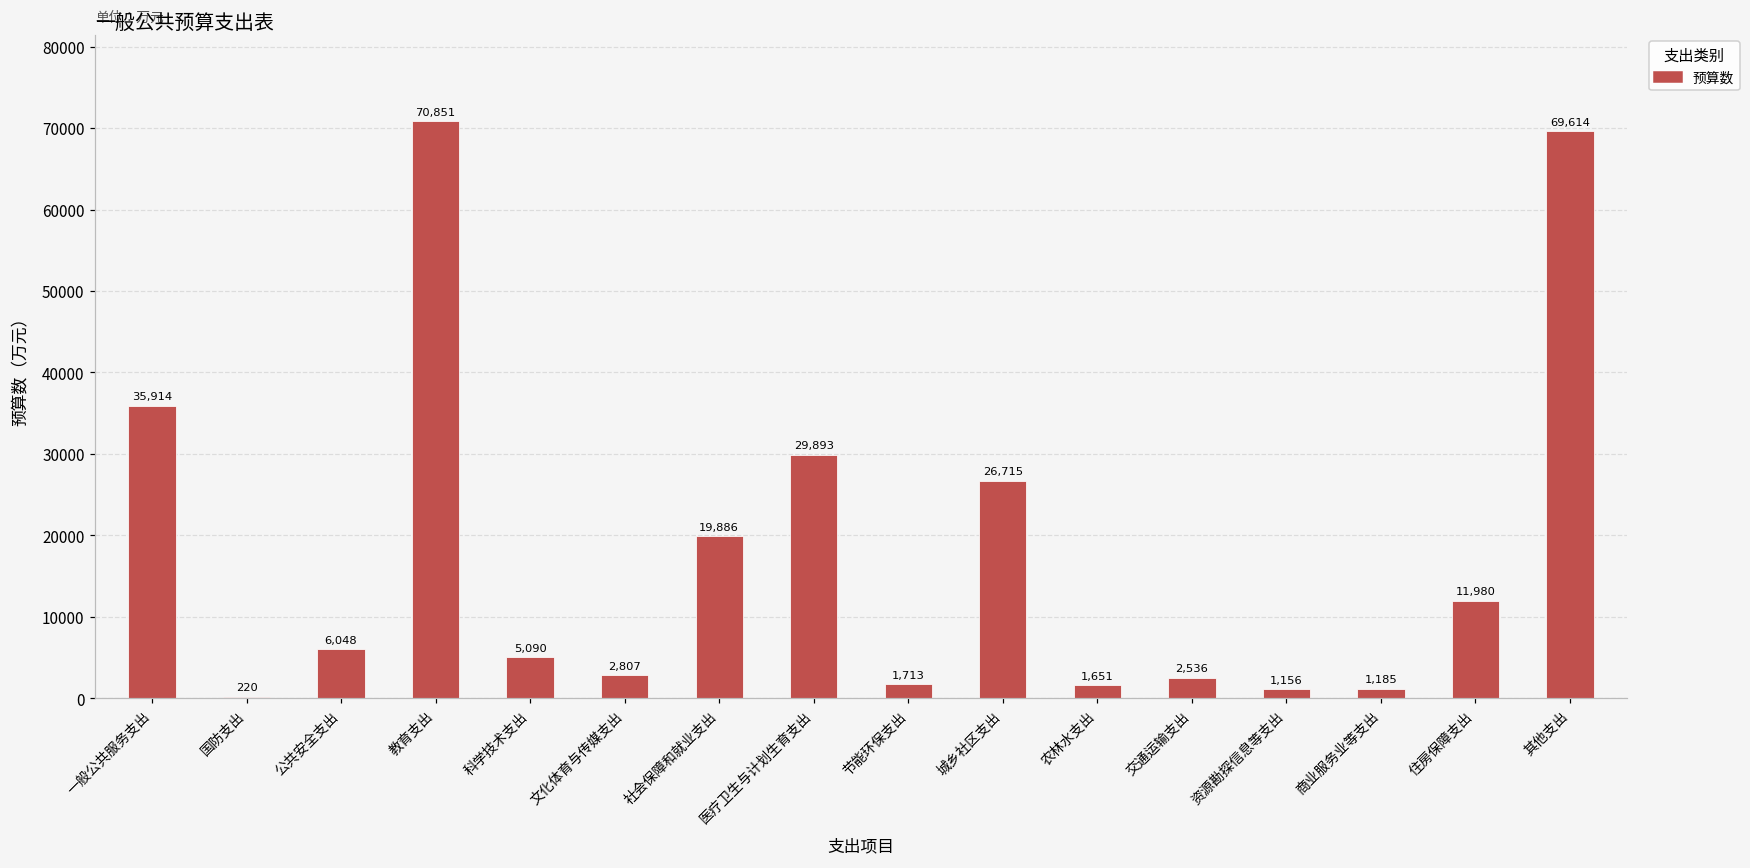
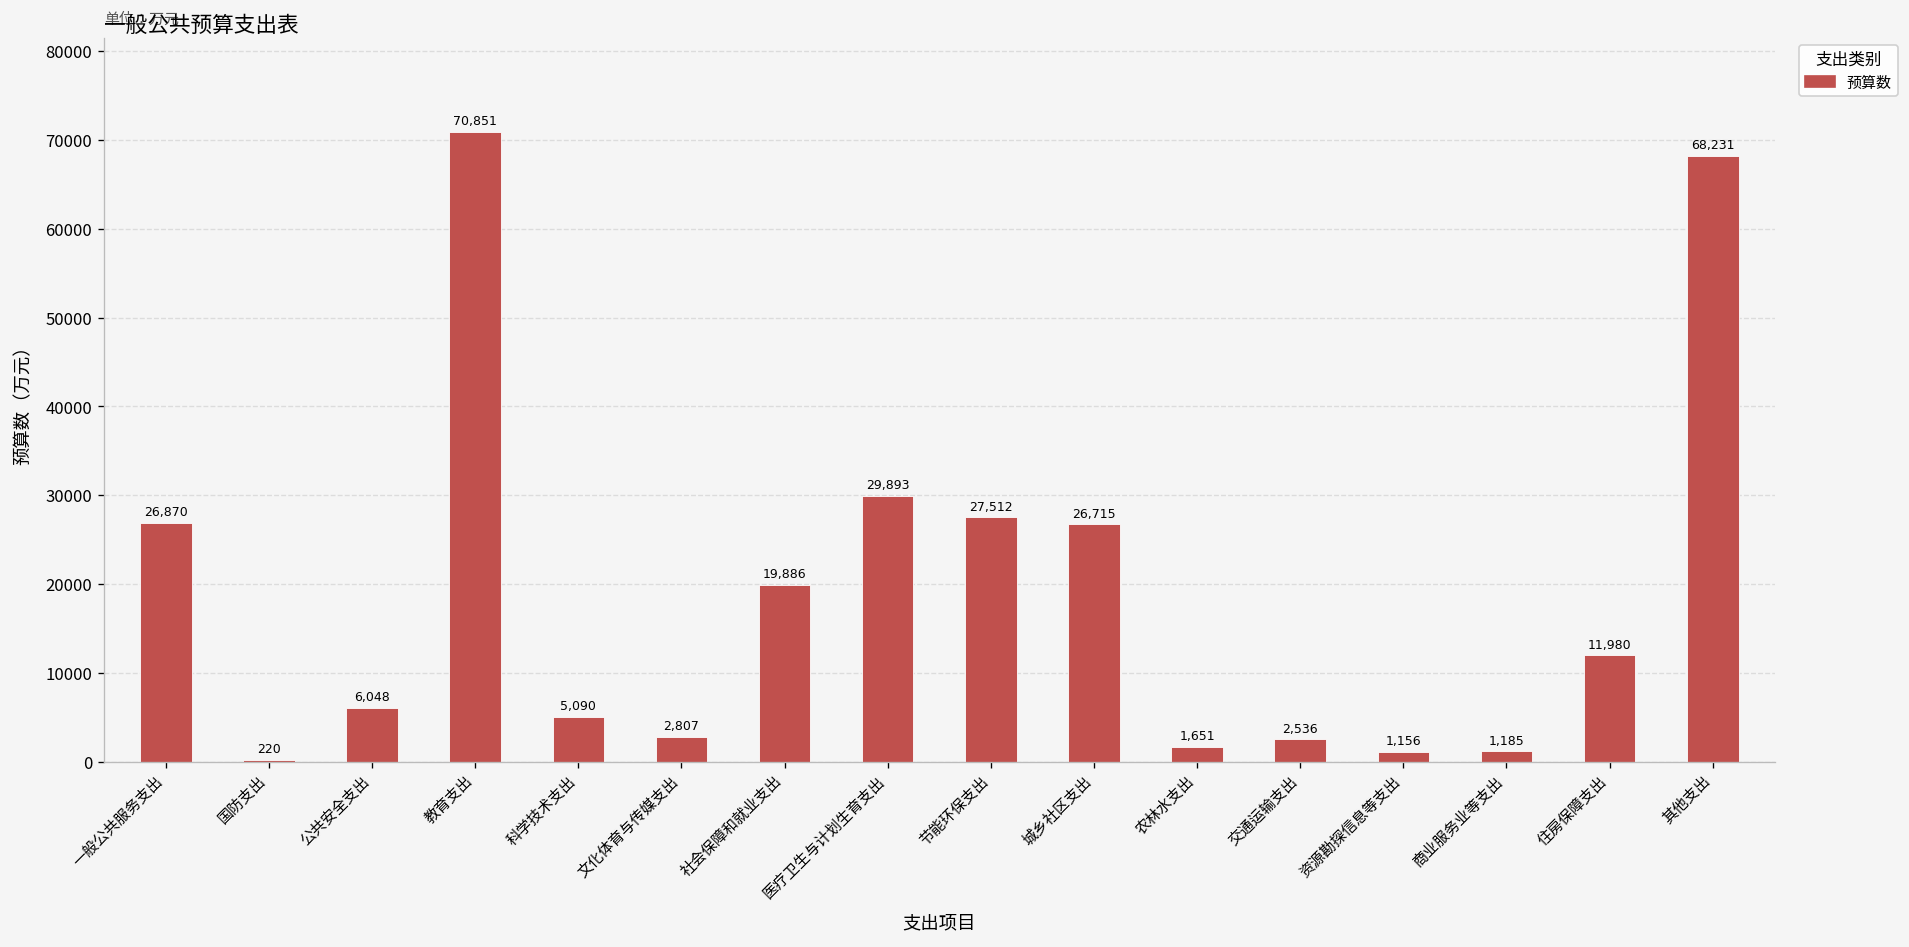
一般公共服务支出: 35,914 -> 26,870
节能环保支出: 1,713 -> 27,512
其他支出: 69,614 -> 68,231
